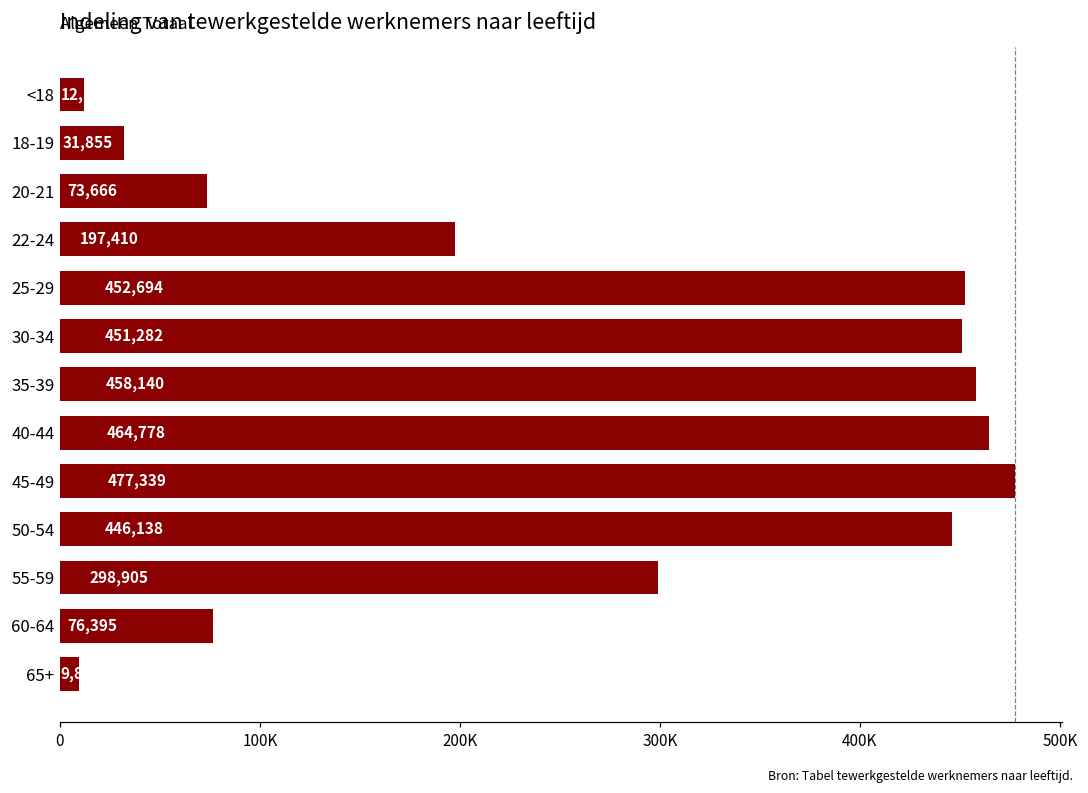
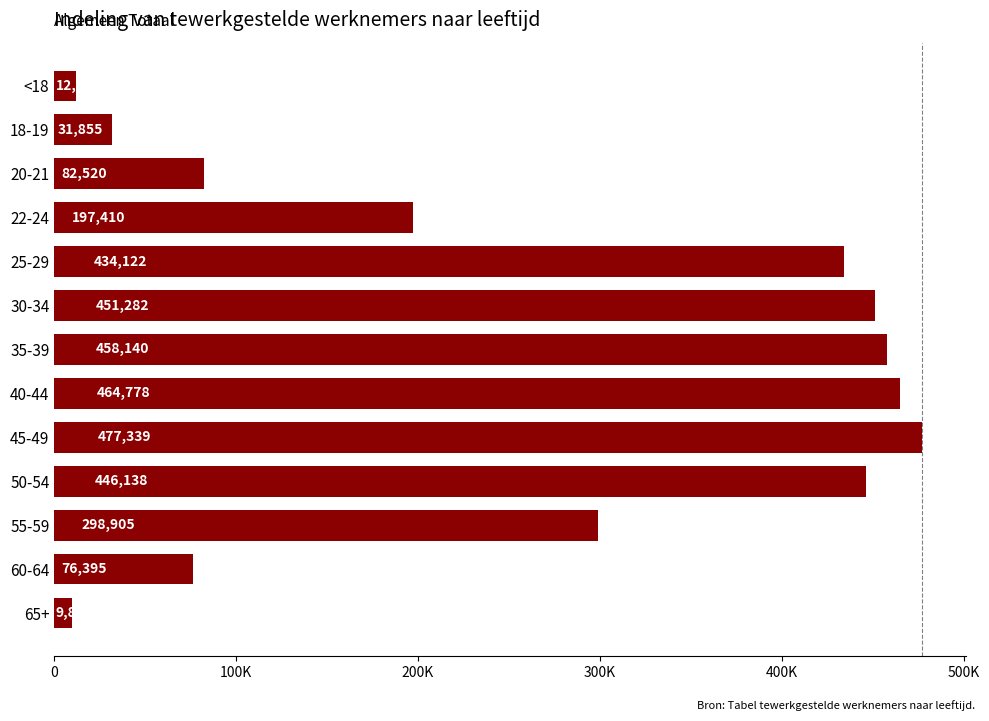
20-21: 73,666 -> 82,520
25-29: 452,694 -> 434,122
